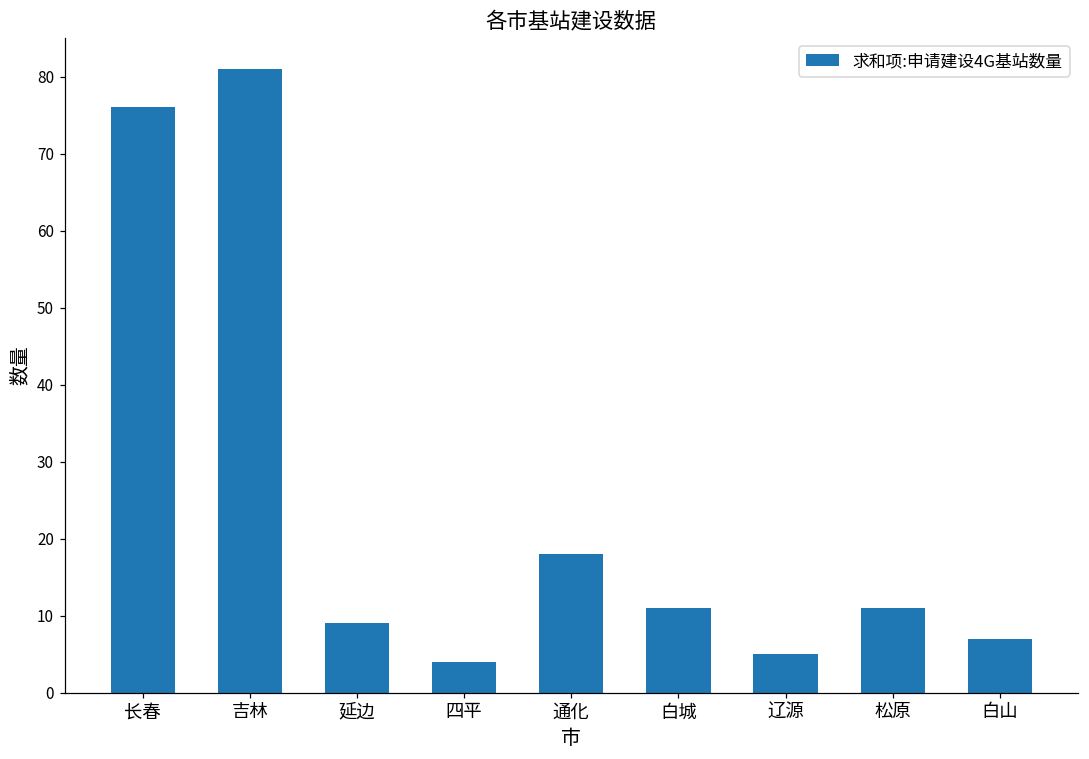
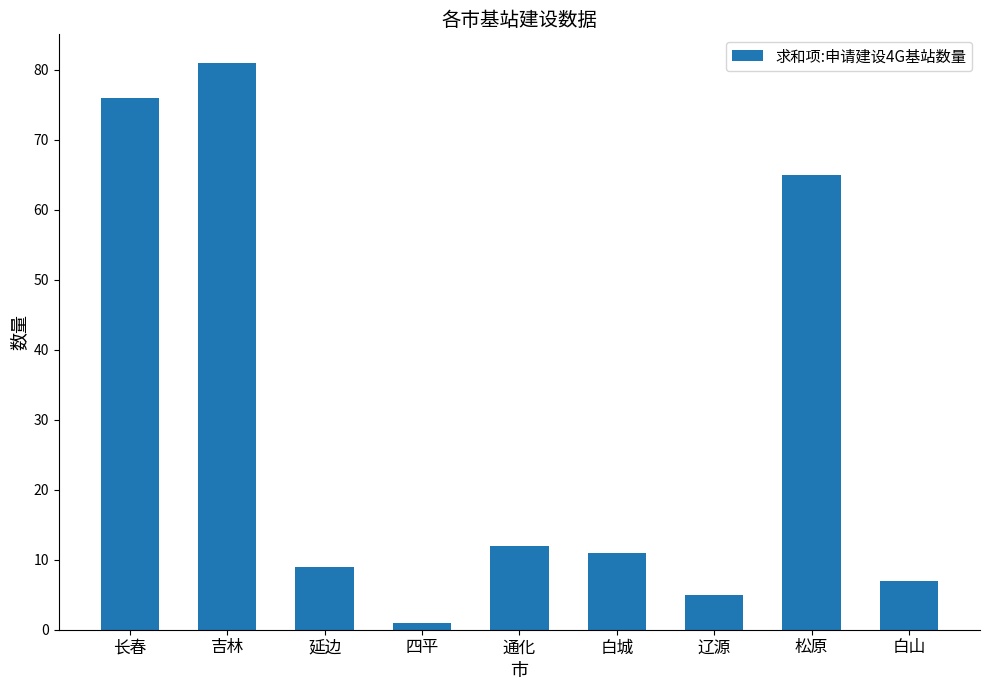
四平: 4 -> 1
通化: 18 -> 12
松原: 11 -> 65
